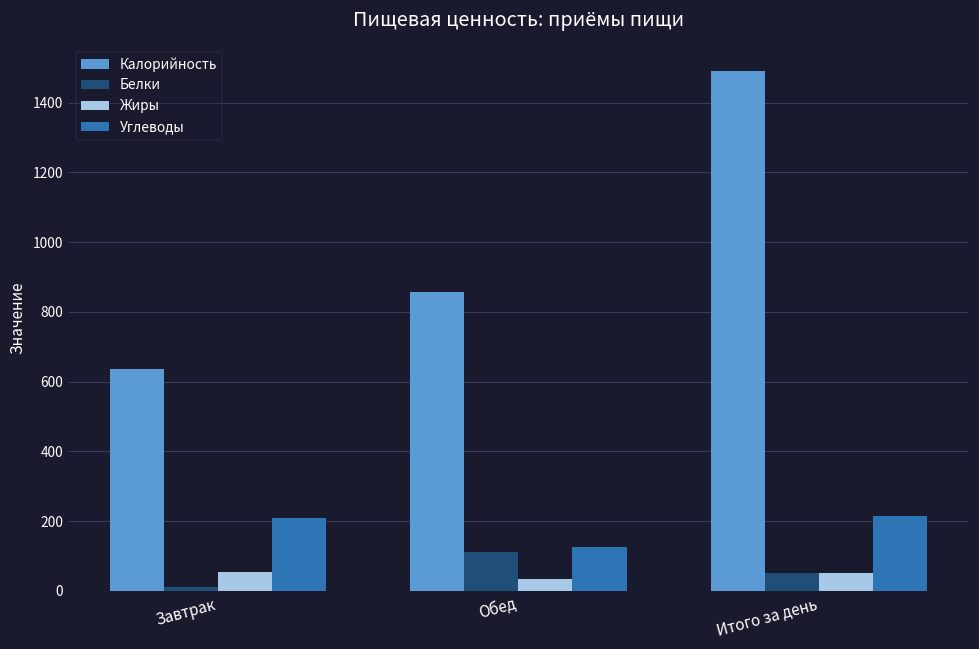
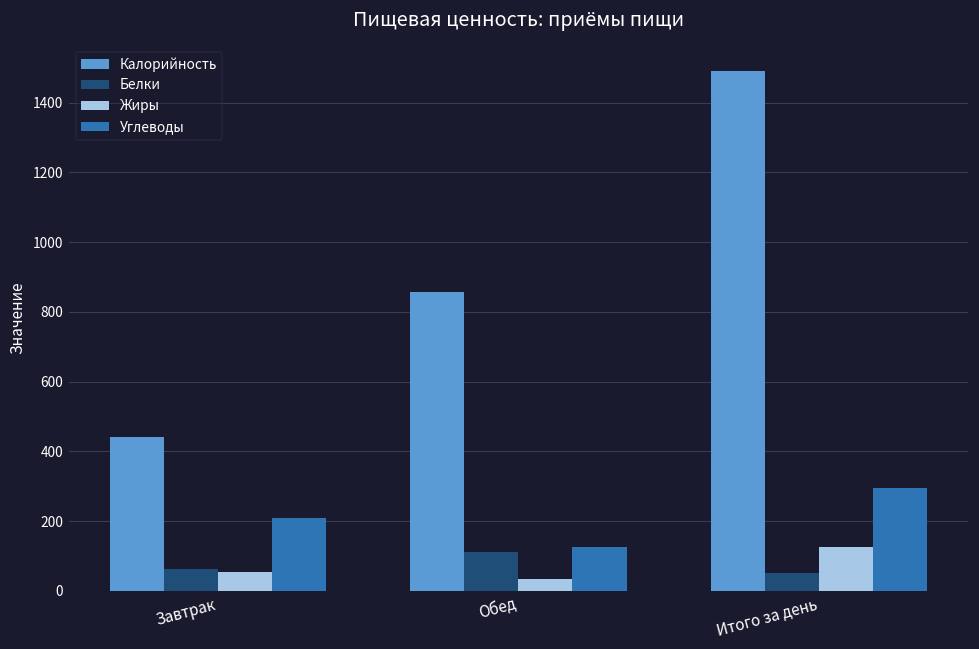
Калорийность, Завтрак: 640 -> 440
Белки, Завтрак: 10 -> 60
Жиры, Итого за день: 50 -> 130
Углеводы, Итого за день: 210 -> 300
